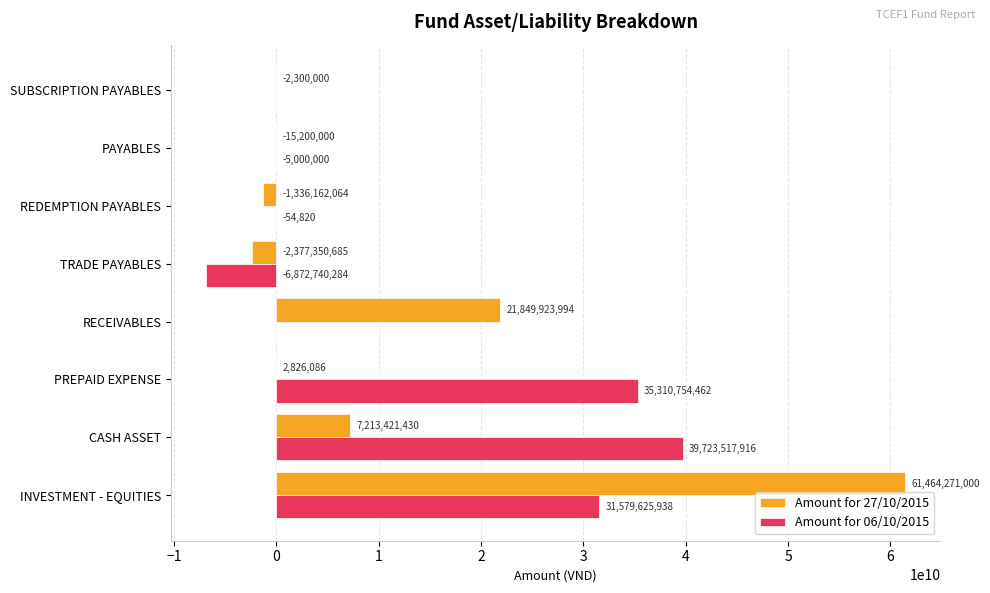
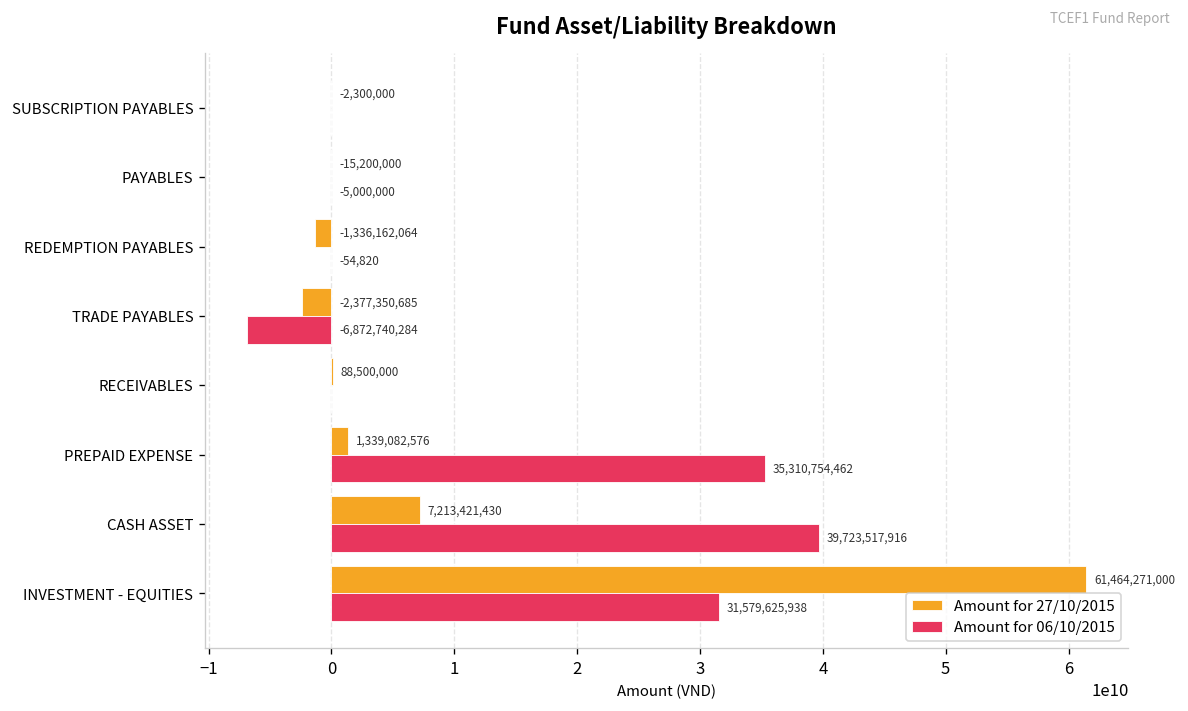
Amount for 27/10/2015, RECEIVABLES: 21,849,923,994 -> 88,500,000
Amount for 27/10/2015, PREPAID EXPENSE: 2,826,086 -> 1,339,082,576
